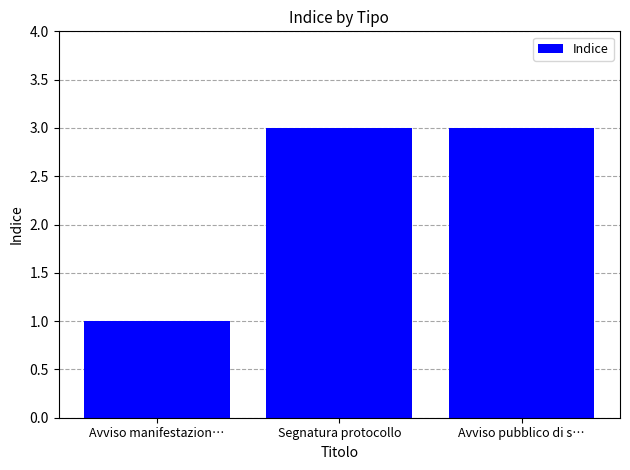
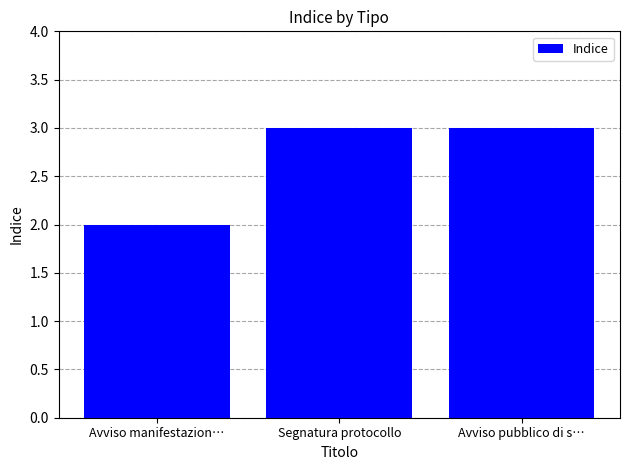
Avviso manifestazion…: 1 -> 2
